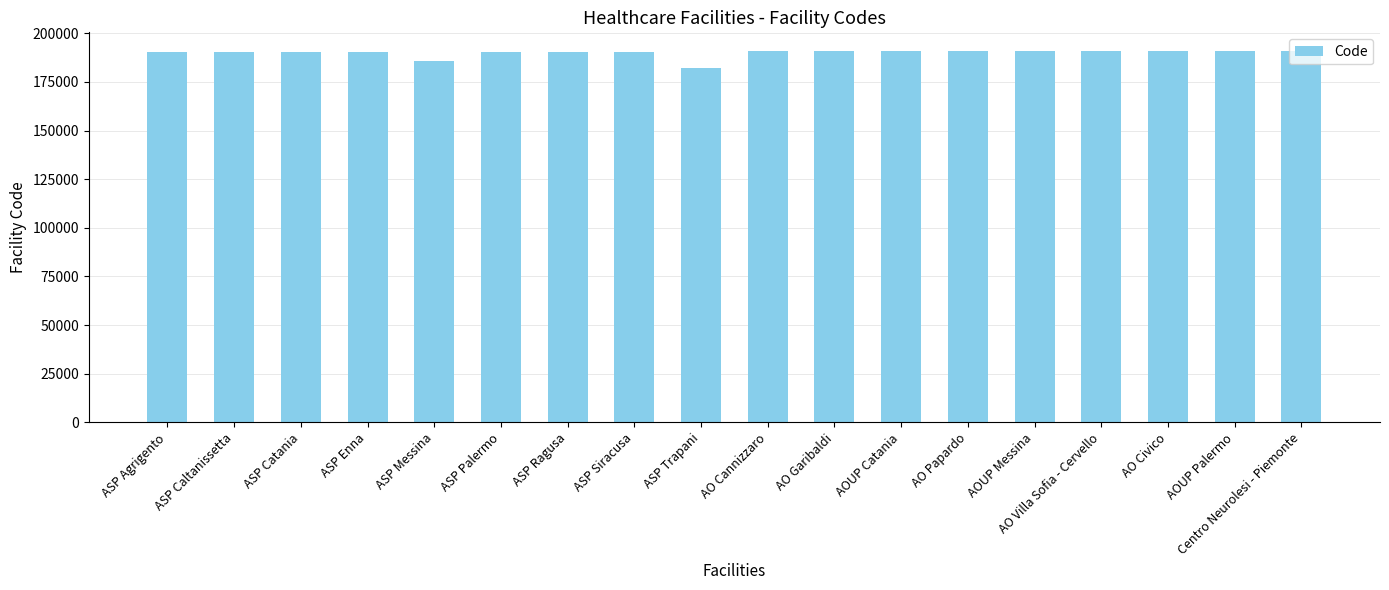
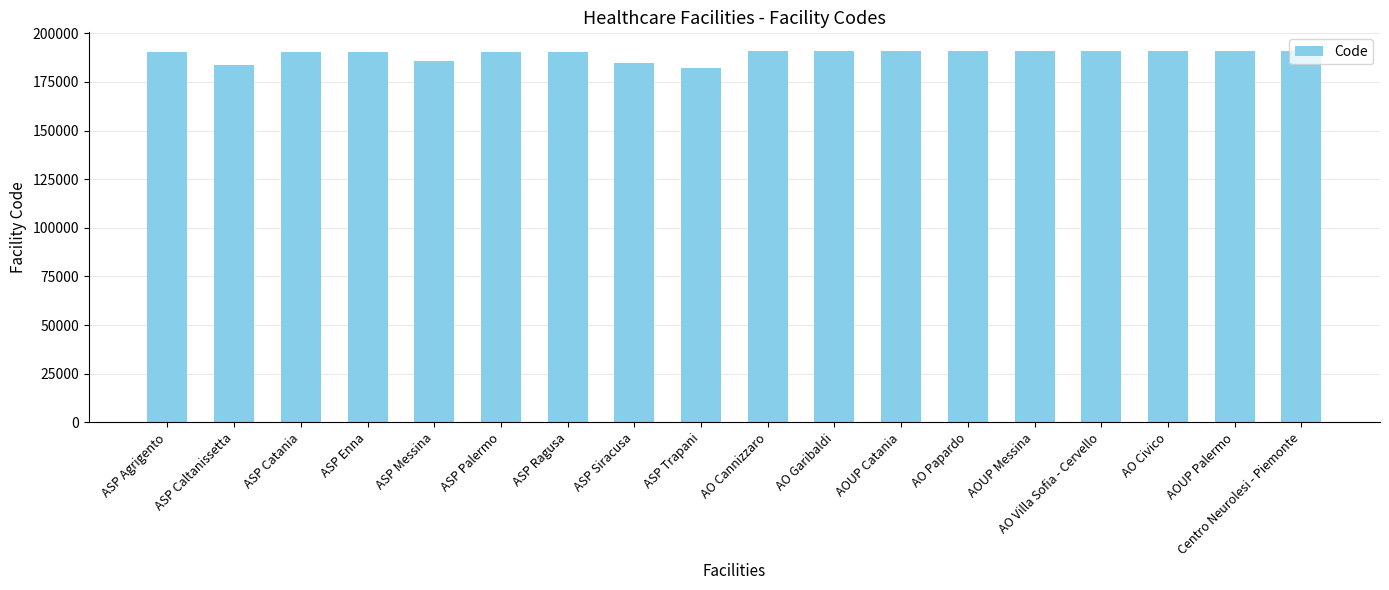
ASP Caltanissetta: 190000 -> 184000
ASP Siracusa: 190000 -> 185000
